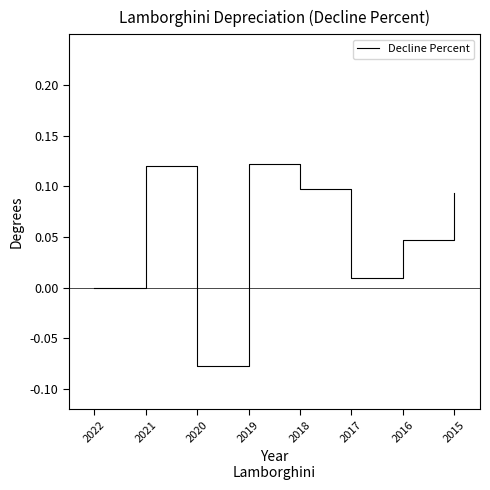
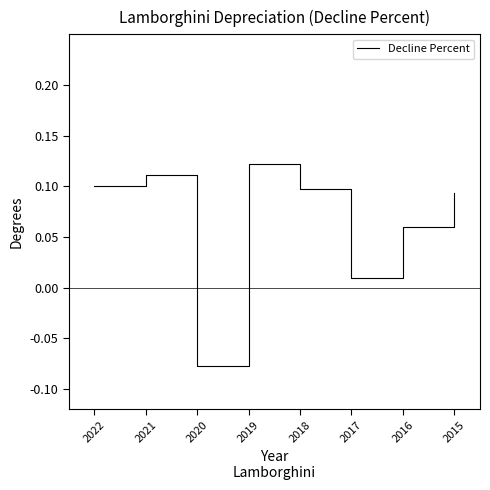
2022: 0.0 -> 0.1
2021: 0.121 -> 0.111
2016: 0.047 -> 0.060
